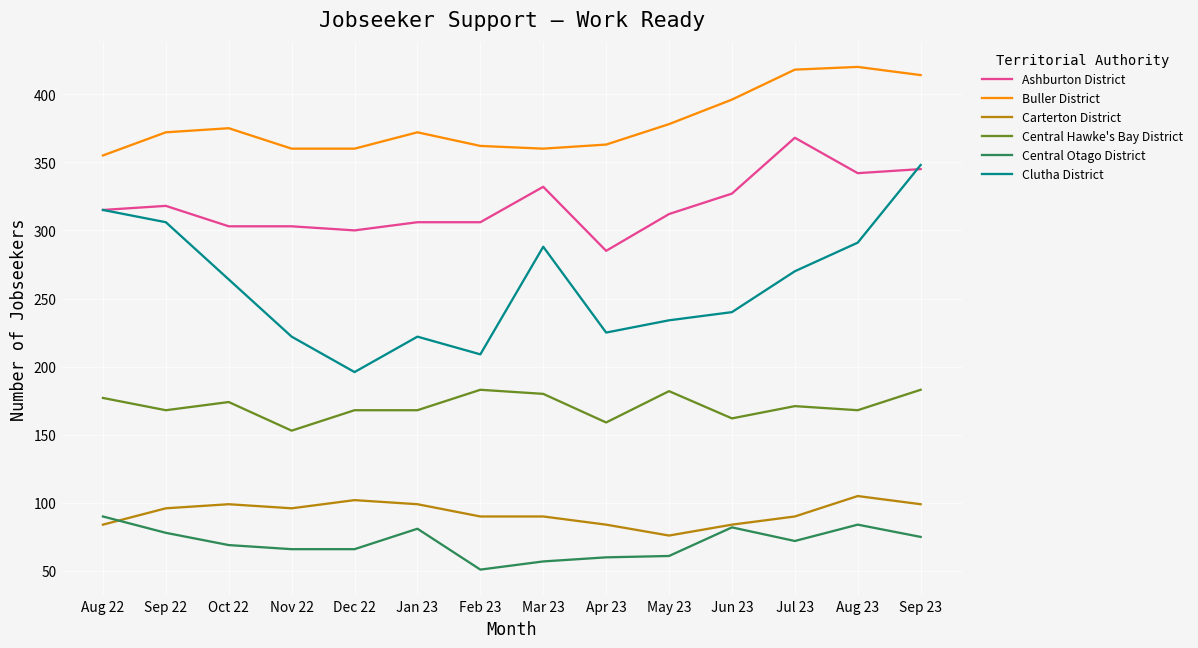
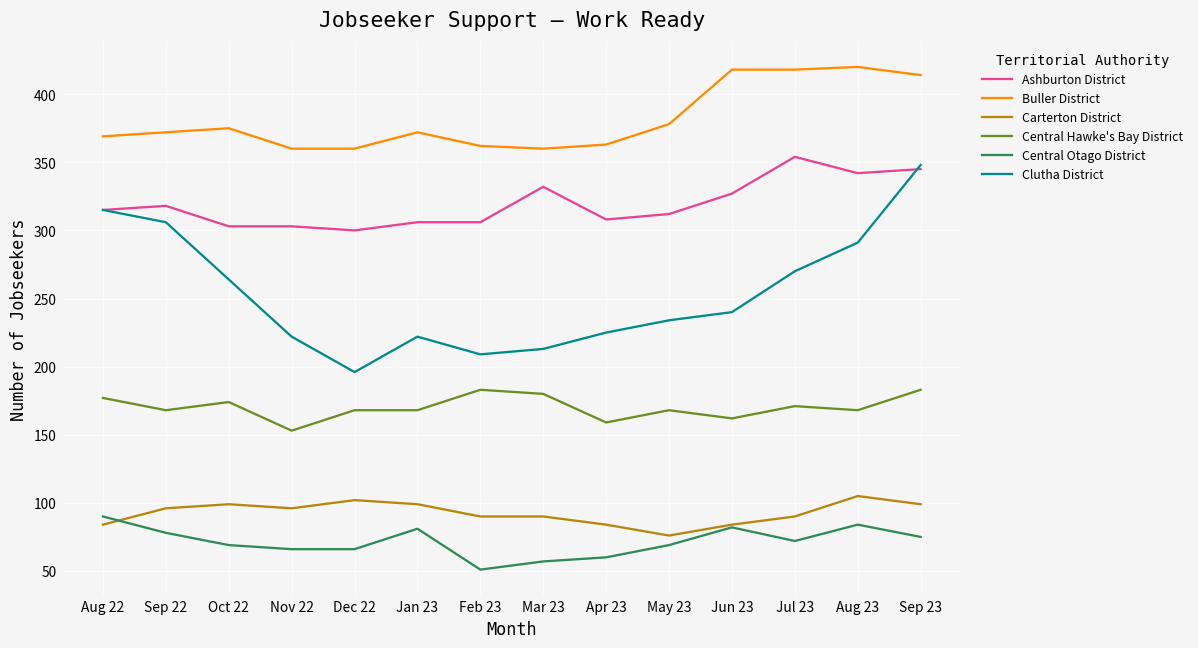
Buller District, Aug 22: 355 -> 369
Clutha District, Mar 23: 288 -> 213
Ashburton District, Apr 23: 285 -> 308
Central Hawke's Bay District, May 23: 182 -> 168
Central Otago District, May 23: 61 -> 69
Buller District, Jun 23: 396 -> 418
Ashburton District, Jul 23: 368 -> 354
